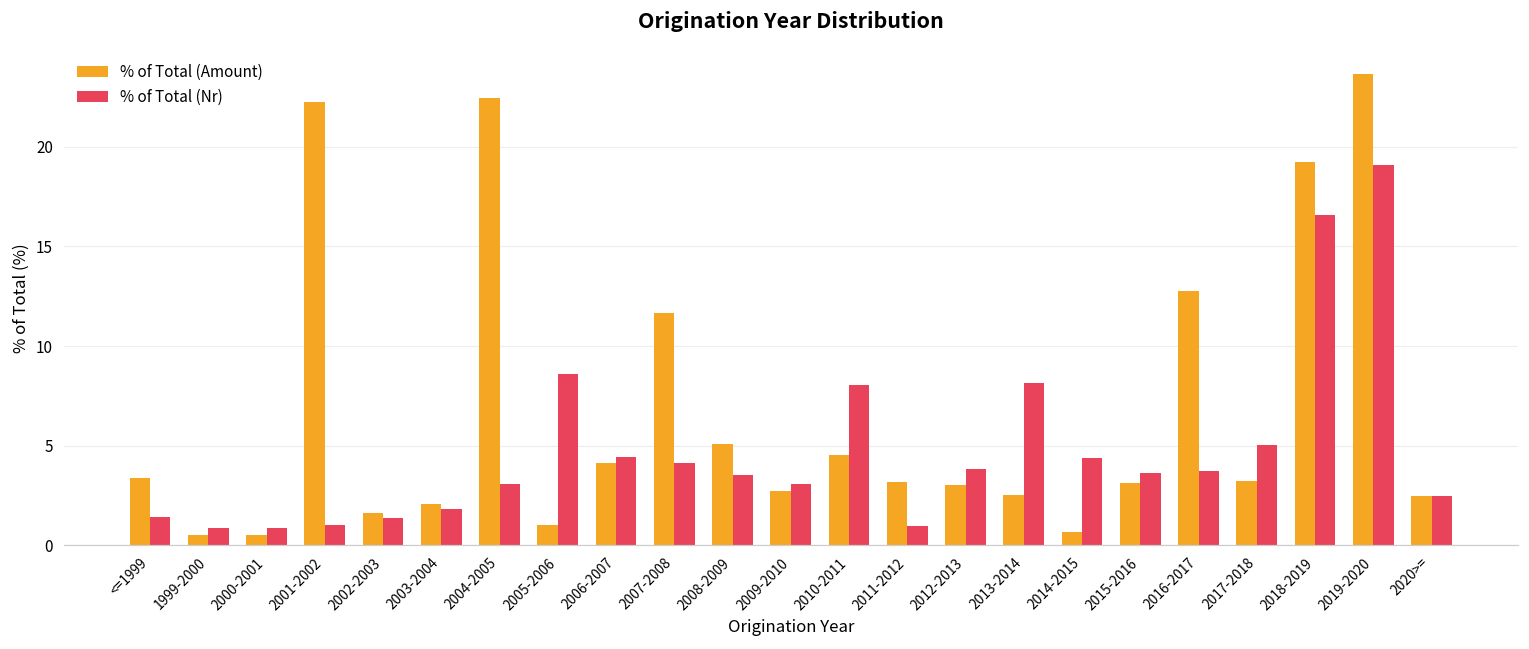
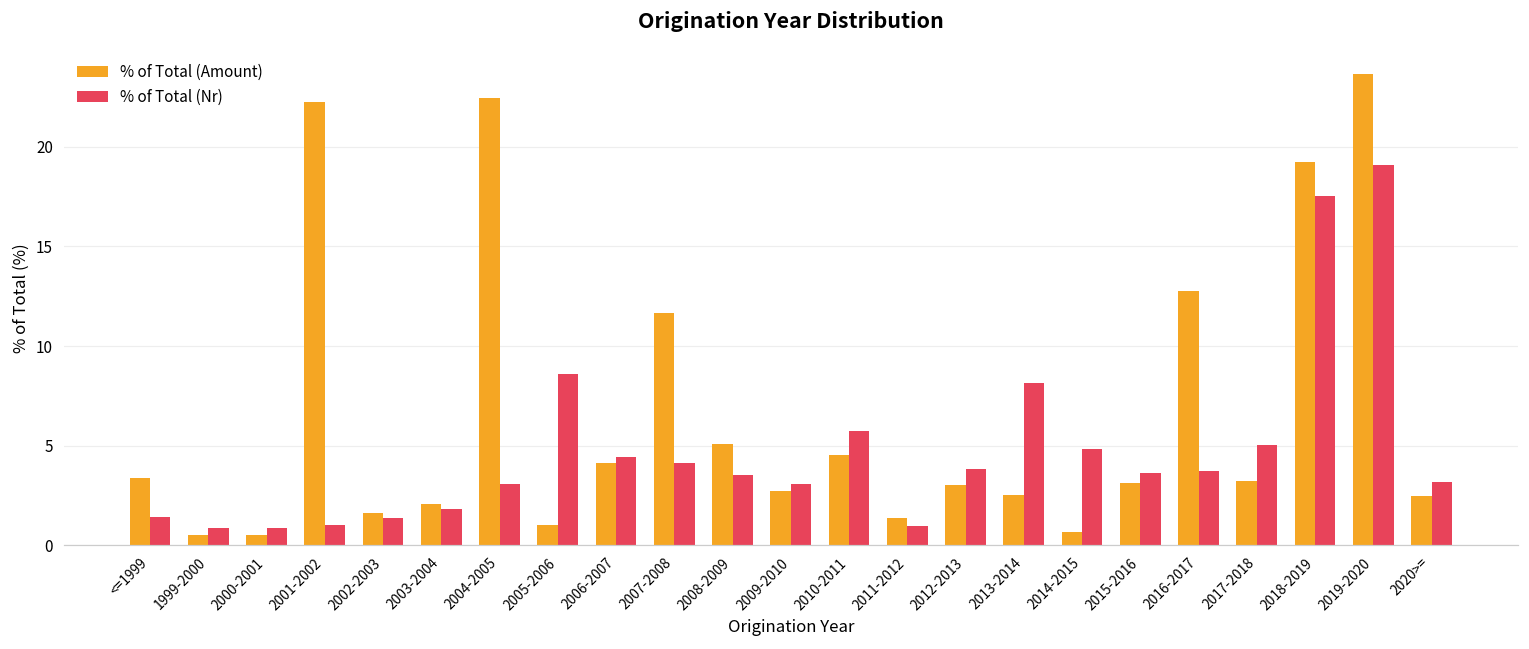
% of Total (Nr), 2010-2011: 8.0 -> 5.8
% of Total (Amount), 2011-2012: 3.2 -> 1.4
% of Total (Nr), 2014-2015: 4.4 -> 4.8
% of Total (Nr), 2018-2019: 16.6 -> 17.5
% of Total (Nr), 2020>=: 2.5 -> 3.2
